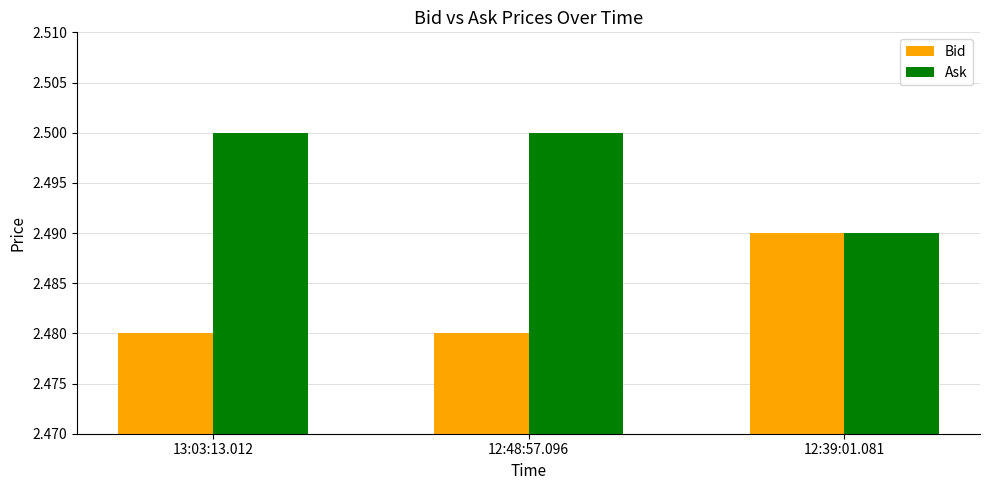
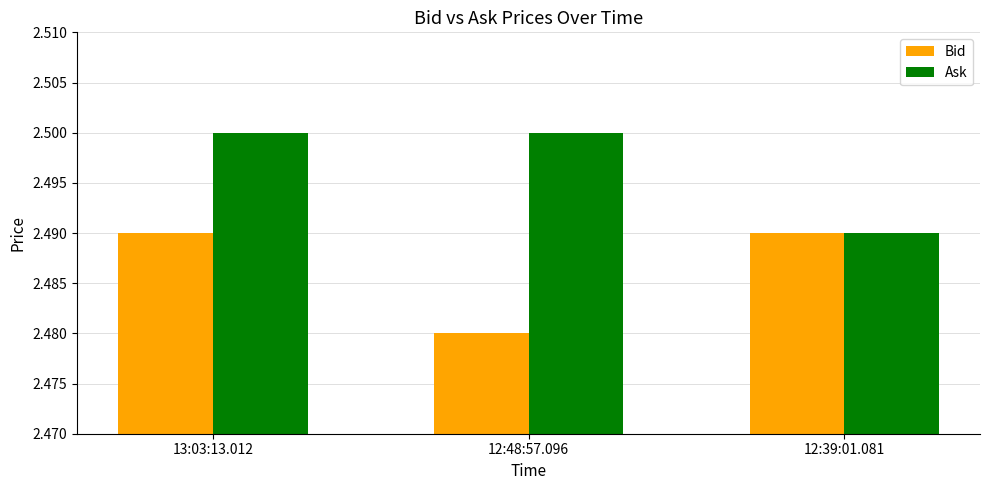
Bid, 13:03:13.012: 2.48 -> 2.49
